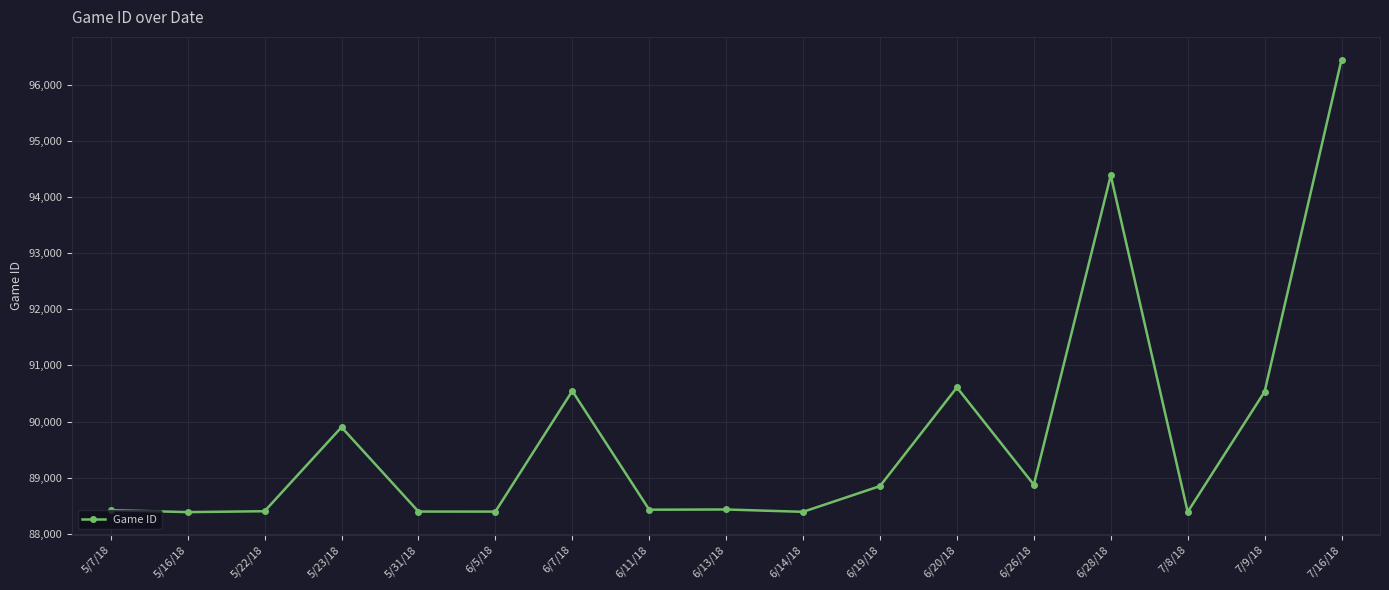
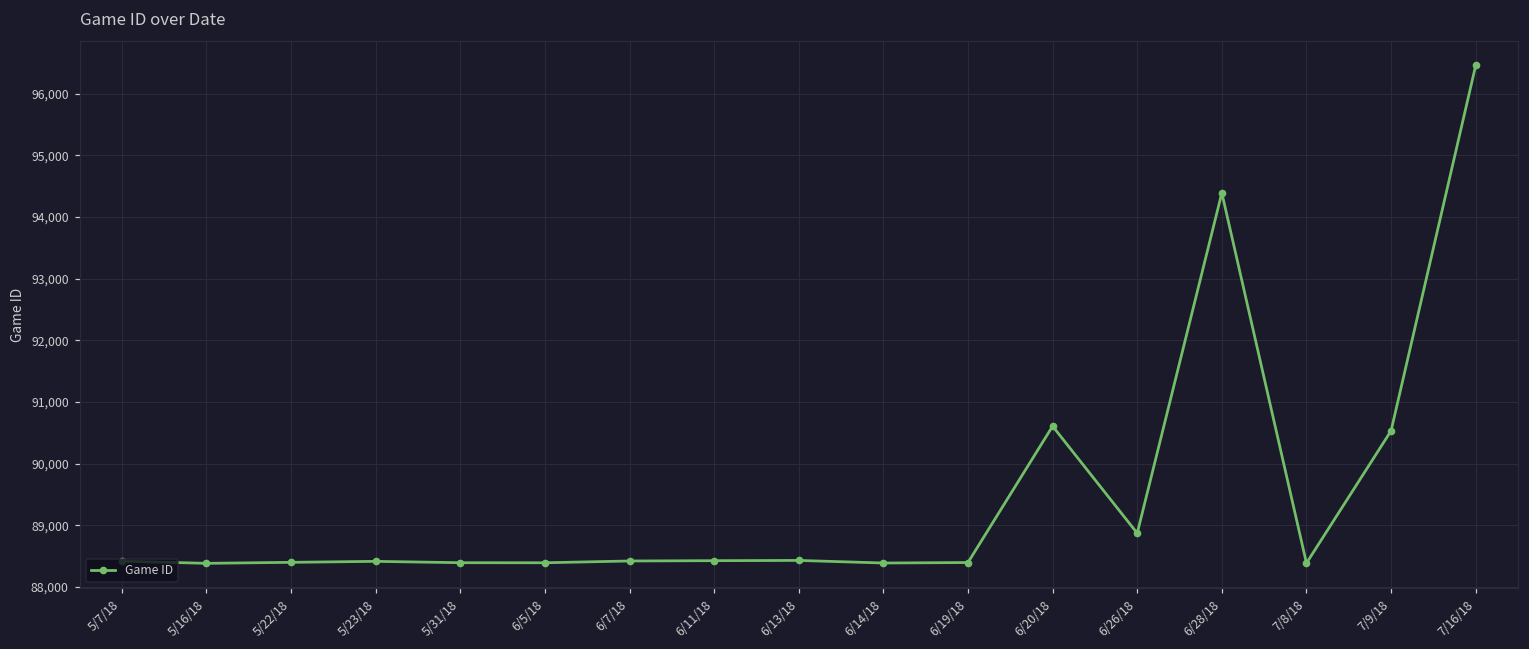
5/23/18: 89,900 -> 88,400
6/7/18: 90,500 -> 88,400
6/19/18: 88,800 -> 88,400
